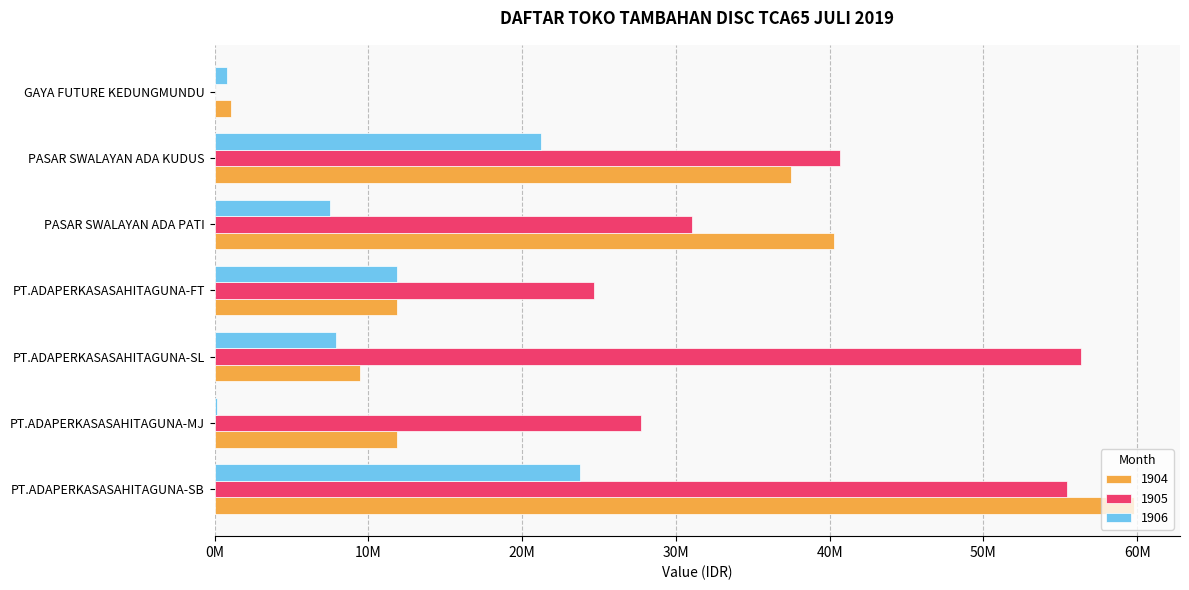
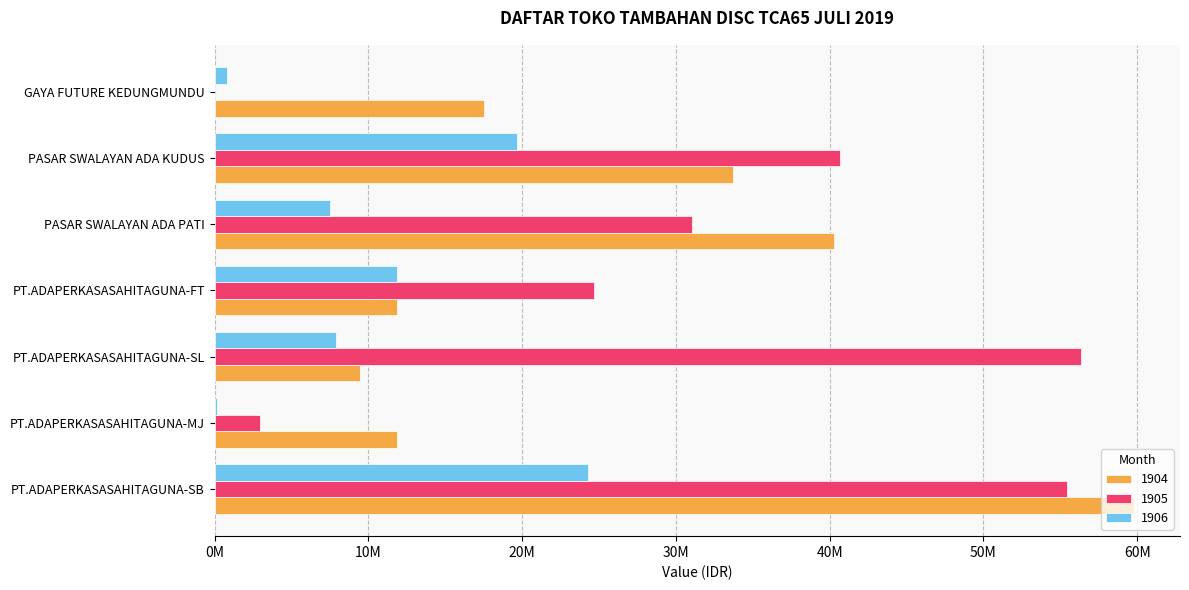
1904, GAYA FUTURE KEDUNGMUNDU: 1100000 -> 17500000
1906, PASAR SWALAYAN ADA KUDUS: 21200000 -> 19700000
1904, PASAR SWALAYAN ADA KUDUS: 37500000 -> 33700000
1905, PT.ADAPERKASASAHITAGUNA-MJ: 27700000 -> 3000000
1906, PT.ADAPERKASASAHITAGUNA-SB: 23800000 -> 24300000
